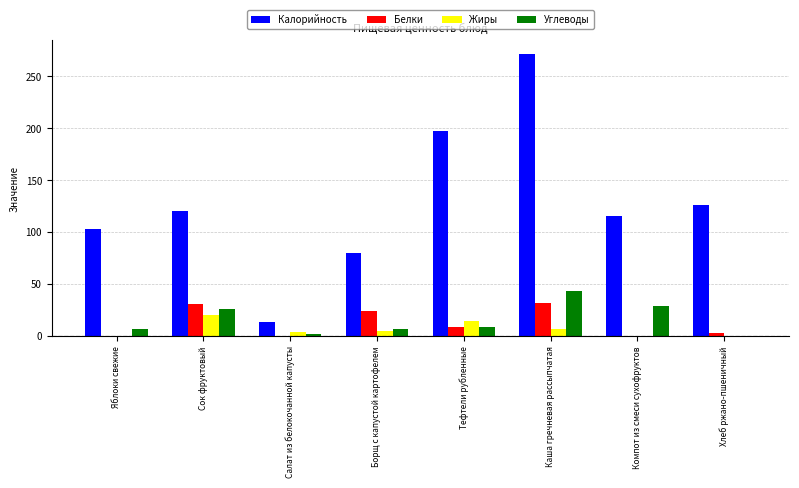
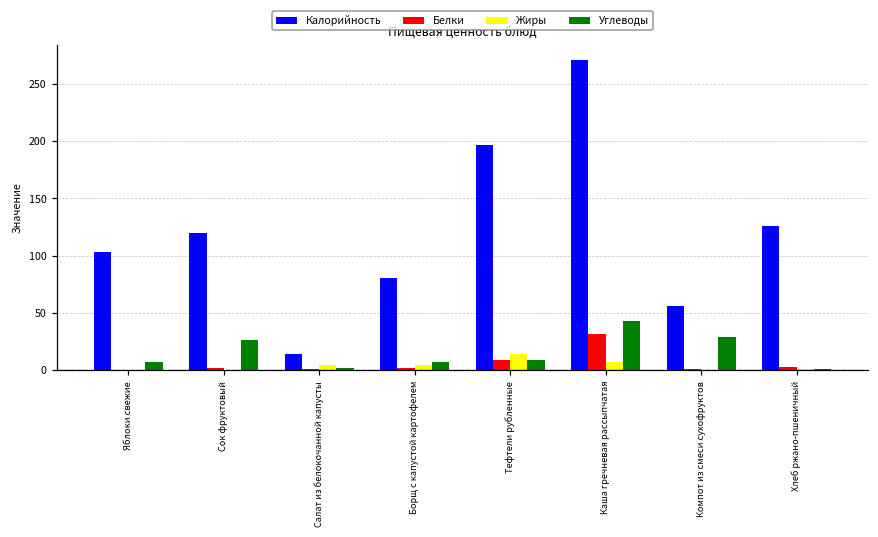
Белки, Сок фруктовый: 31 -> 1
Жиры, Сок фруктовый: 20 -> 0
Белки, Борщ с капустой картофелем: 24 -> 1
Калорийность, Компот из смеси сухофруктов: 116 -> 56
